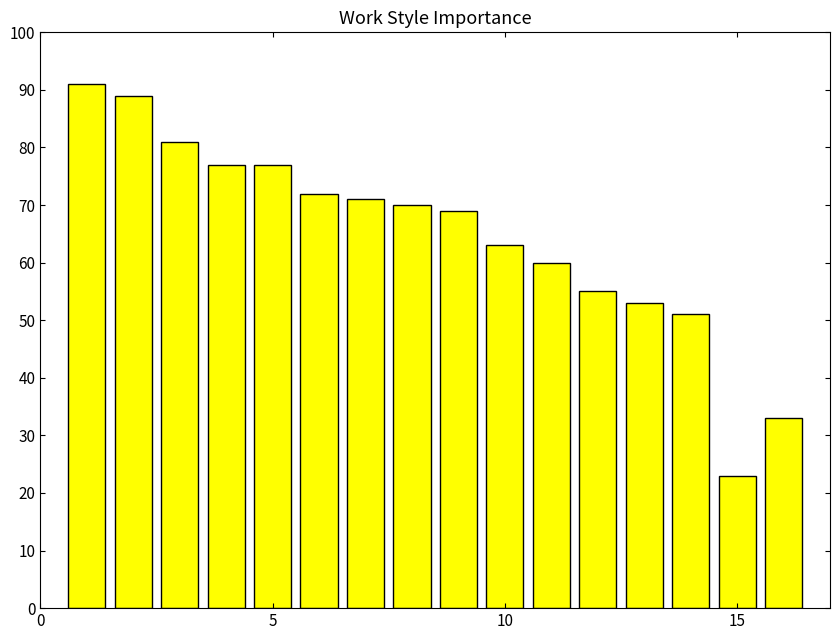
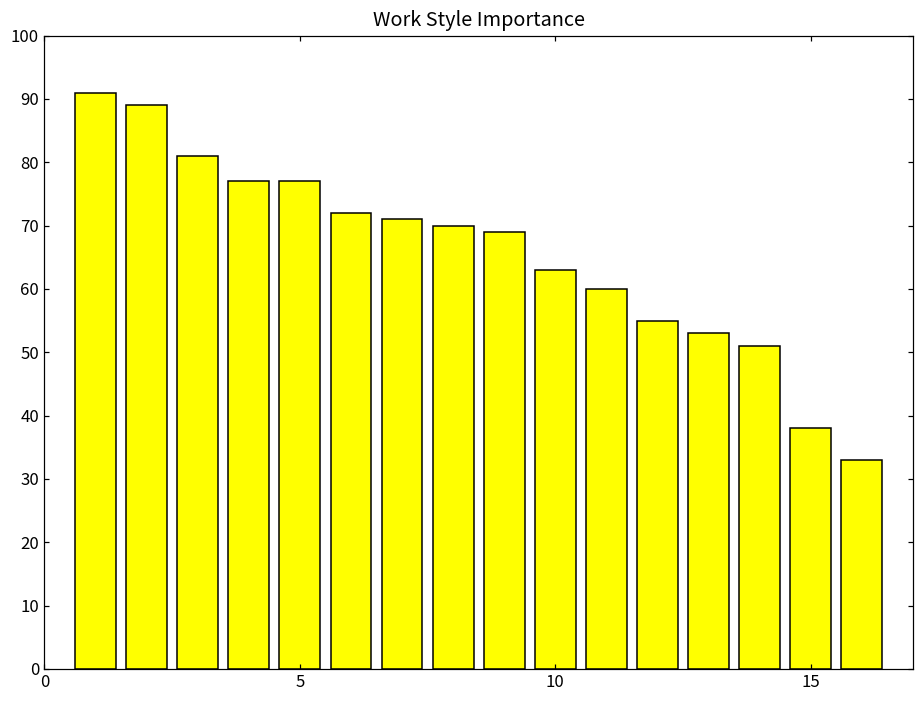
15: 23 -> 38
